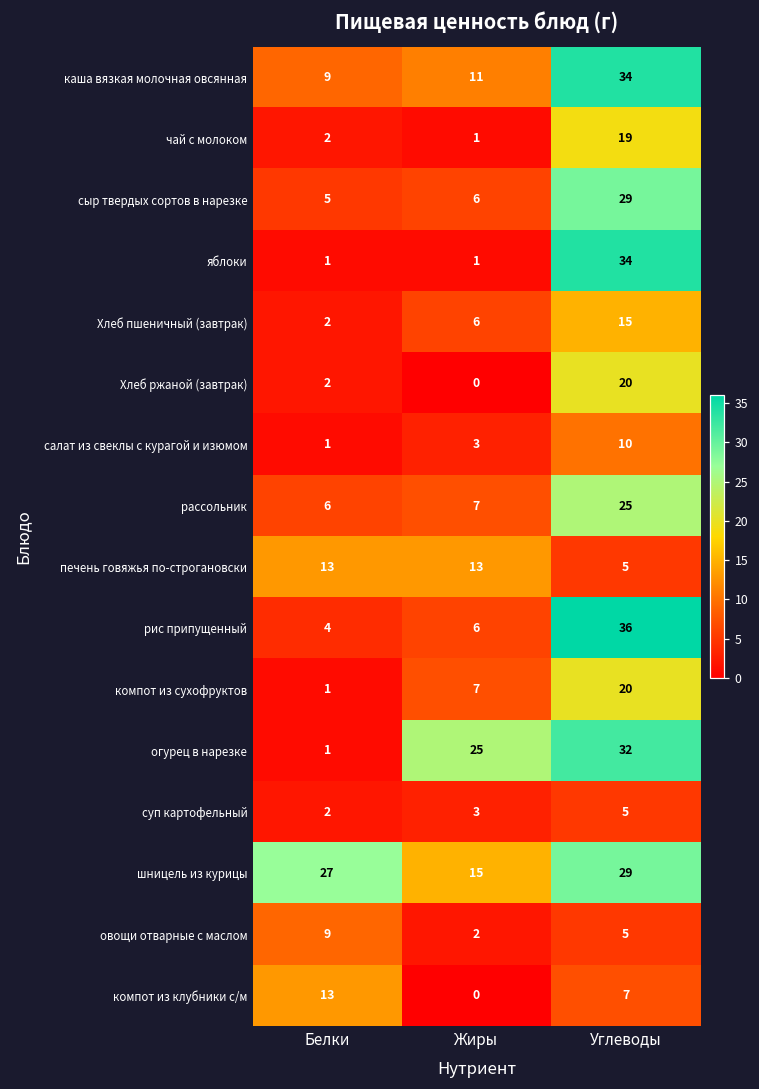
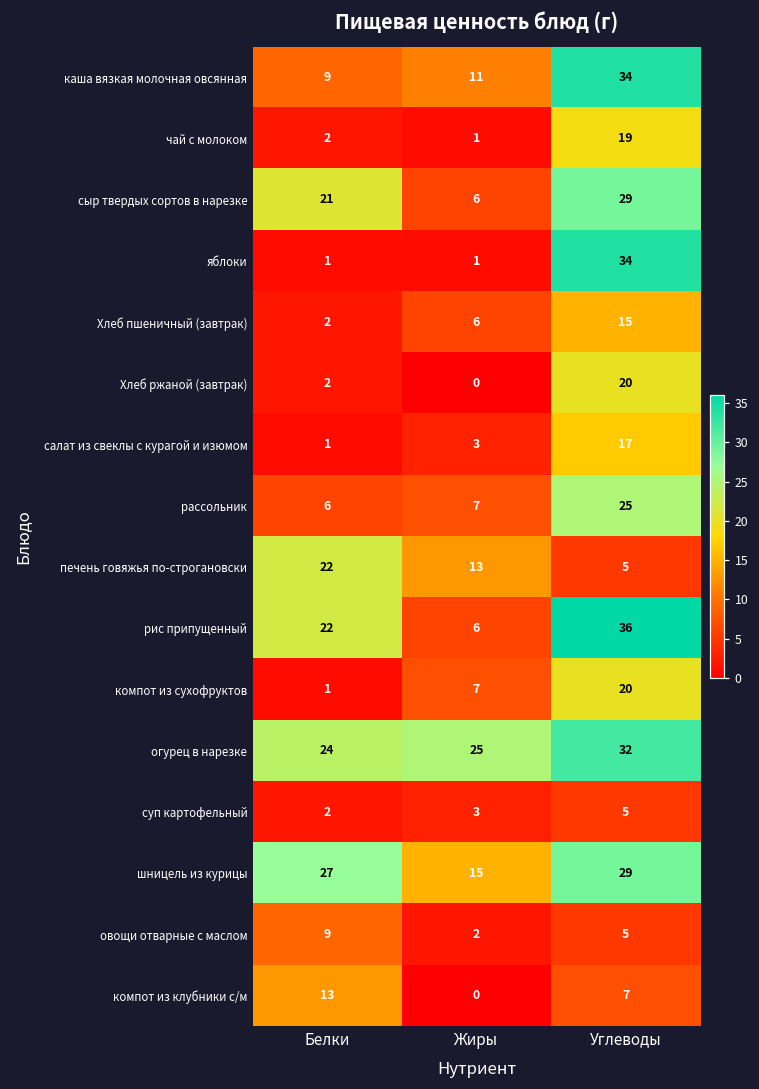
сыр твердых сортов в нарезке, Белки: 5 -> 21
салат из свеклы с курагой и изюмом, Углеводы: 10 -> 17
печень говяжья по-строгановски, Белки: 13 -> 22
рис припущенный, Белки: 4 -> 22
огурец в нарезке, Белки: 1 -> 24
